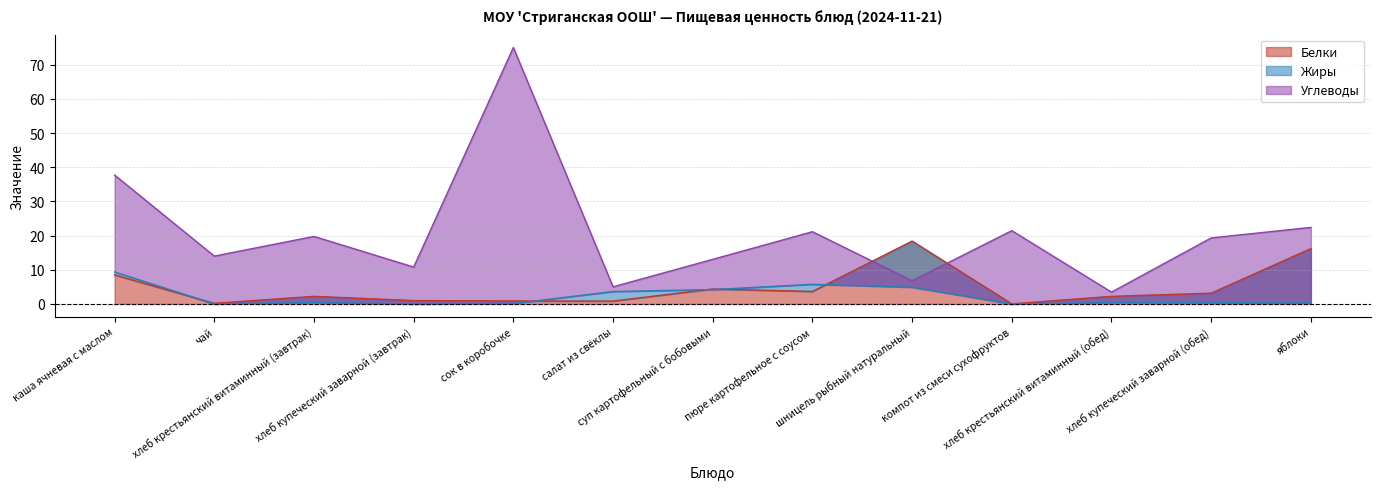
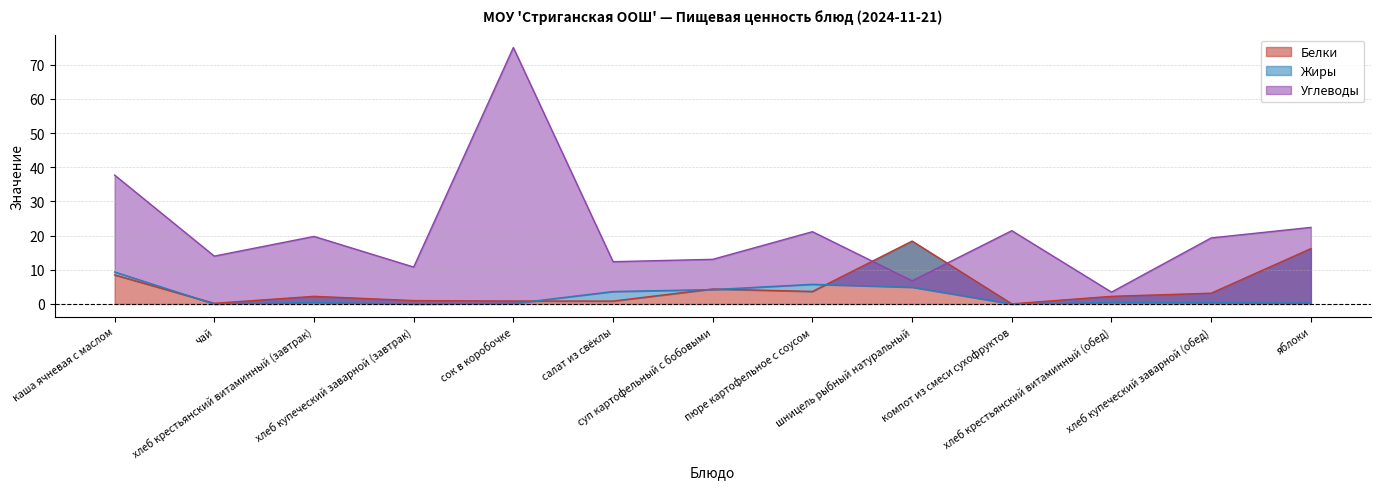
Углеводы, салат из свёклы: 5 -> 12
